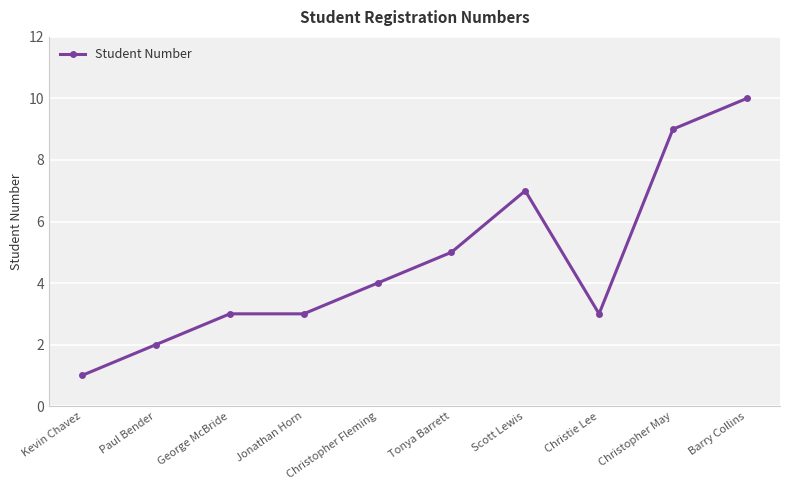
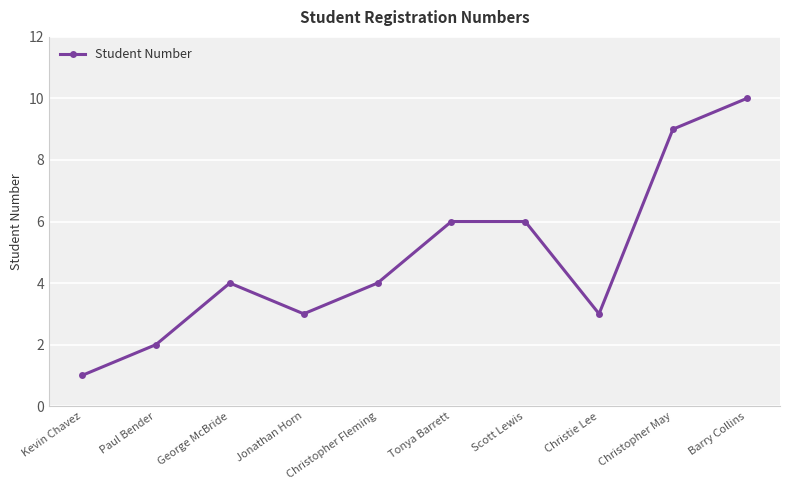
George McBride: 3 -> 4
Tonya Barrett: 5 -> 6
Scott Lewis: 7 -> 6
